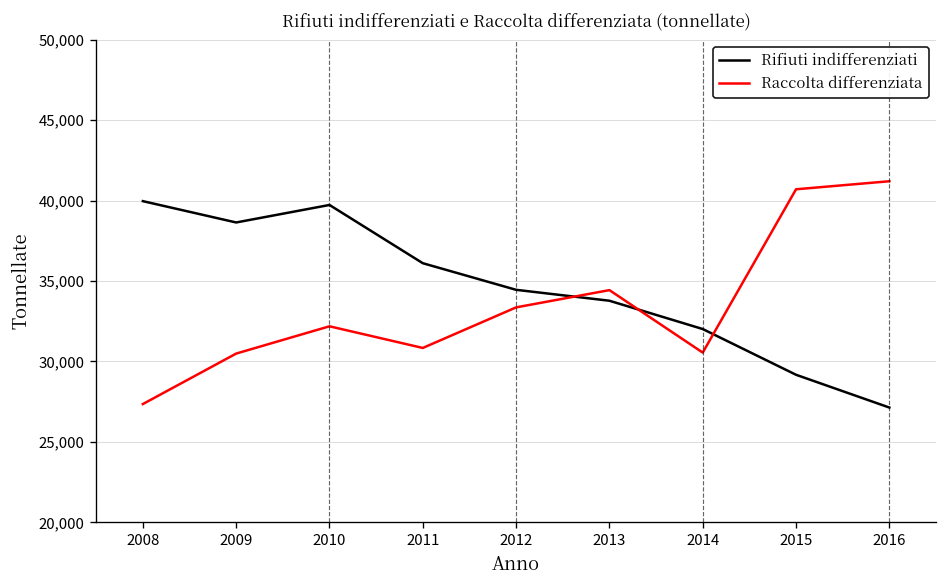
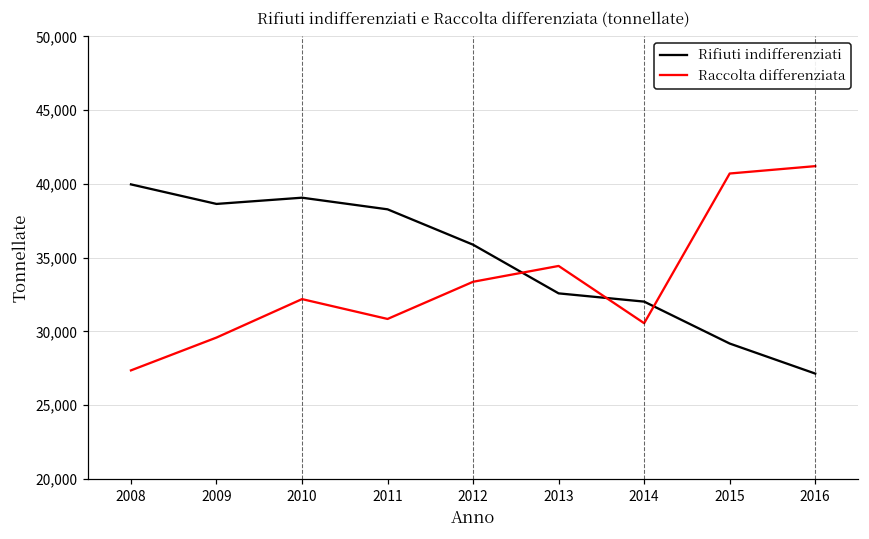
Raccolta differenziata, 2009: 30,500 -> 29,600
Rifiuti indifferenziati, 2010: 39,700 -> 39,100
Rifiuti indifferenziati, 2011: 36,100 -> 38,300
Rifiuti indifferenziati, 2012: 34,500 -> 35,900
Rifiuti indifferenziati, 2013: 33,800 -> 32,600
